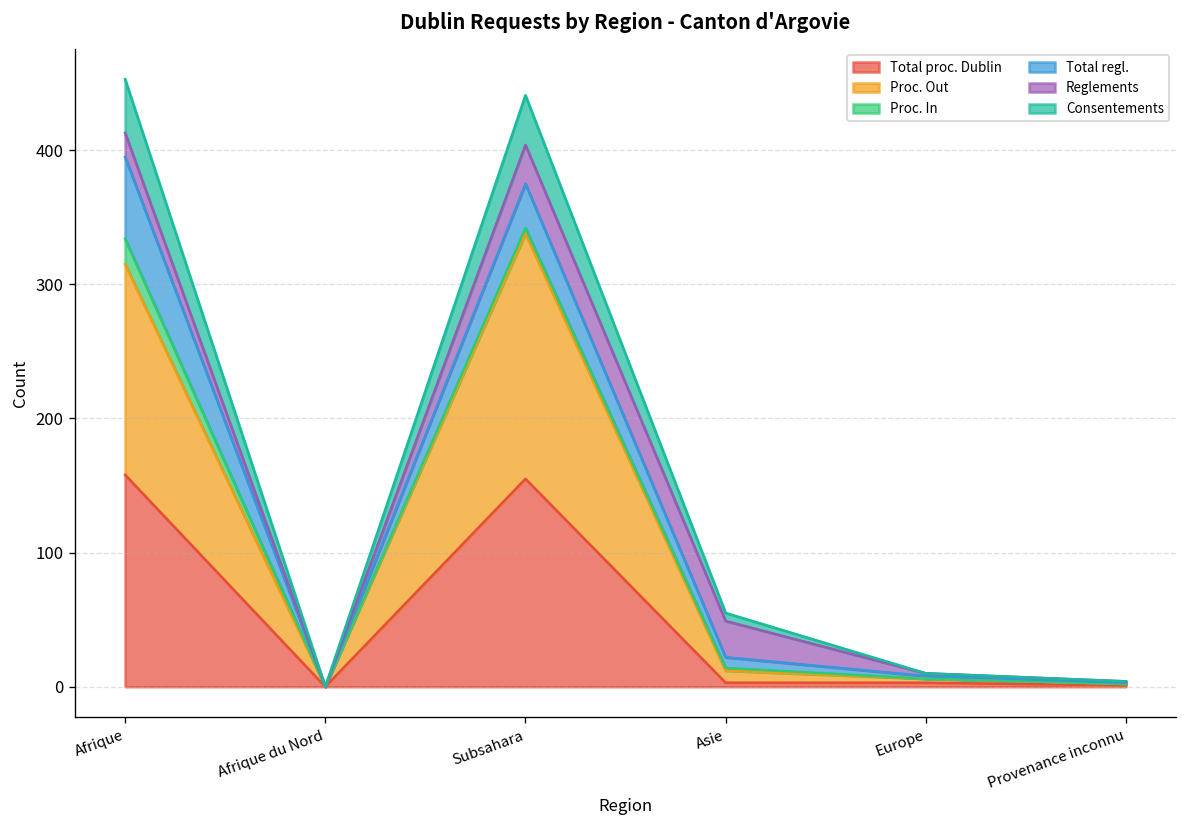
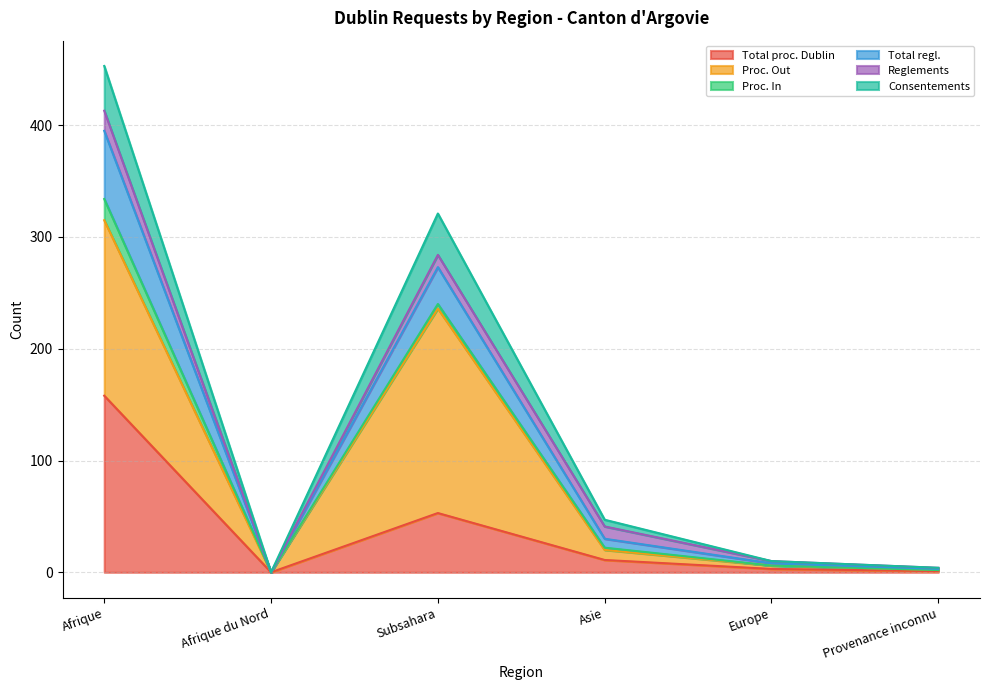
Total proc. Dublin, Subsahara: 155 -> 53
Reglements, Subsahara: 29 -> 11
Total proc. Dublin, Asie: 3 -> 11
Reglements, Asie: 27 -> 11
